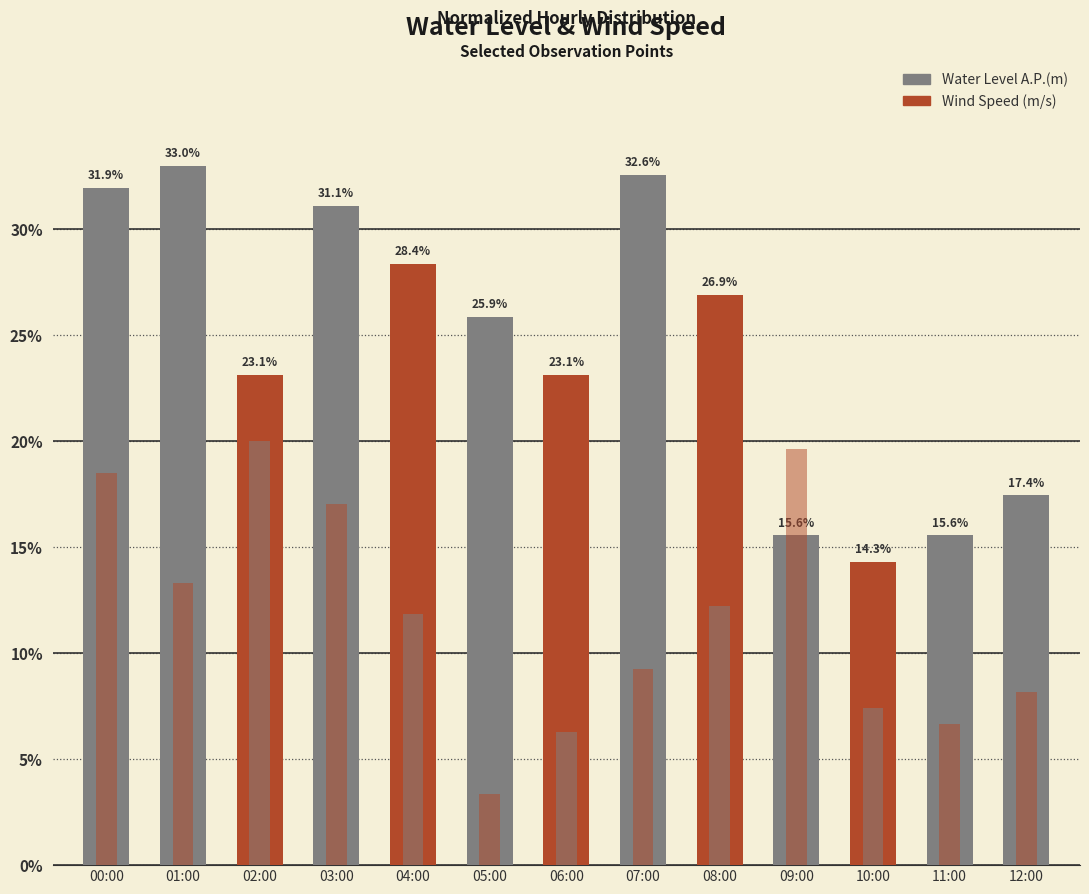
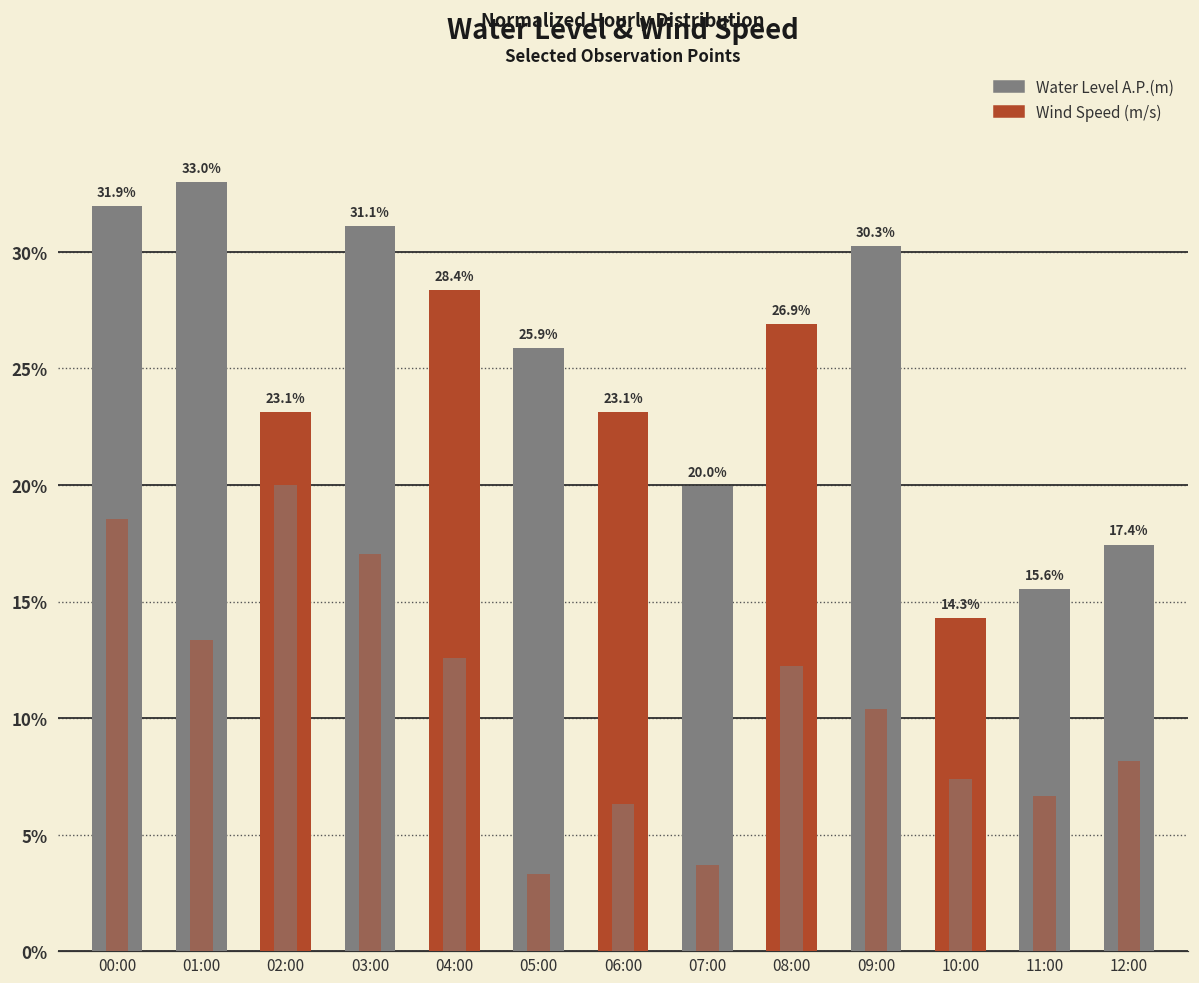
Wind Speed (m/s), 04:00: 11.9% -> 12.6%
Water Level A.P.(m), 07:00: 32.6% -> 20.0%
Wind Speed (m/s), 07:00: 9.3% -> 3.7%
Water Level A.P.(m), 09:00: 15.6% -> 30.3%
Wind Speed (m/s), 09:00: 19.6% -> 10.4%
